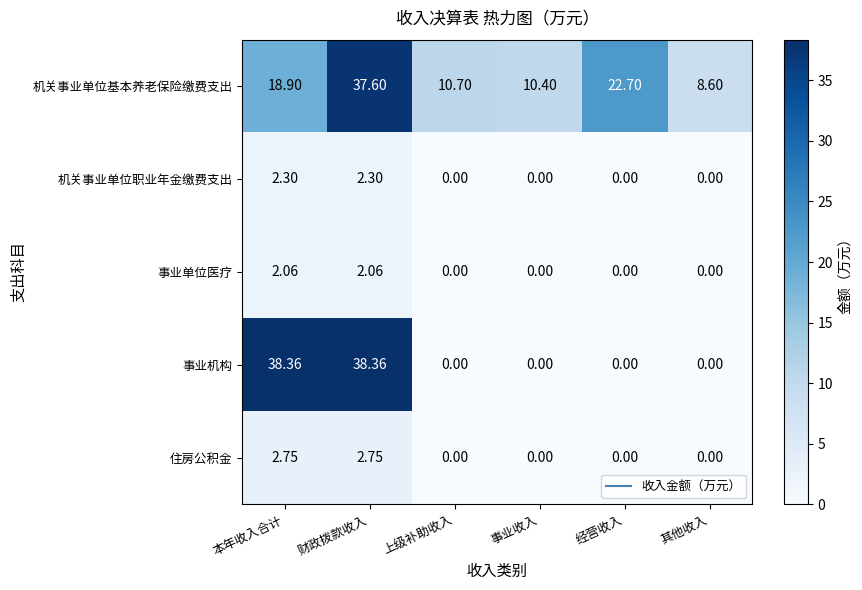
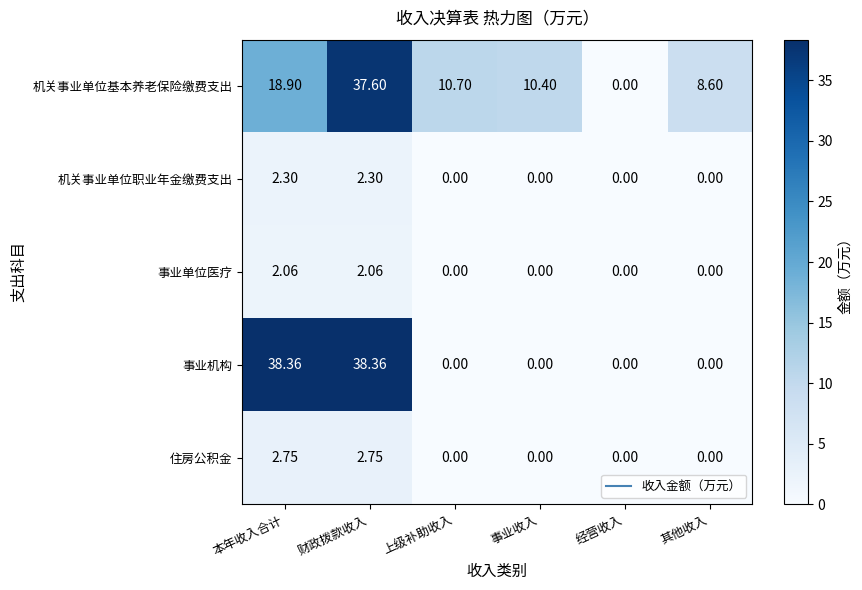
机关事业单位基本养老保险缴费支出, 经营收入: 22.70 -> 0.00
